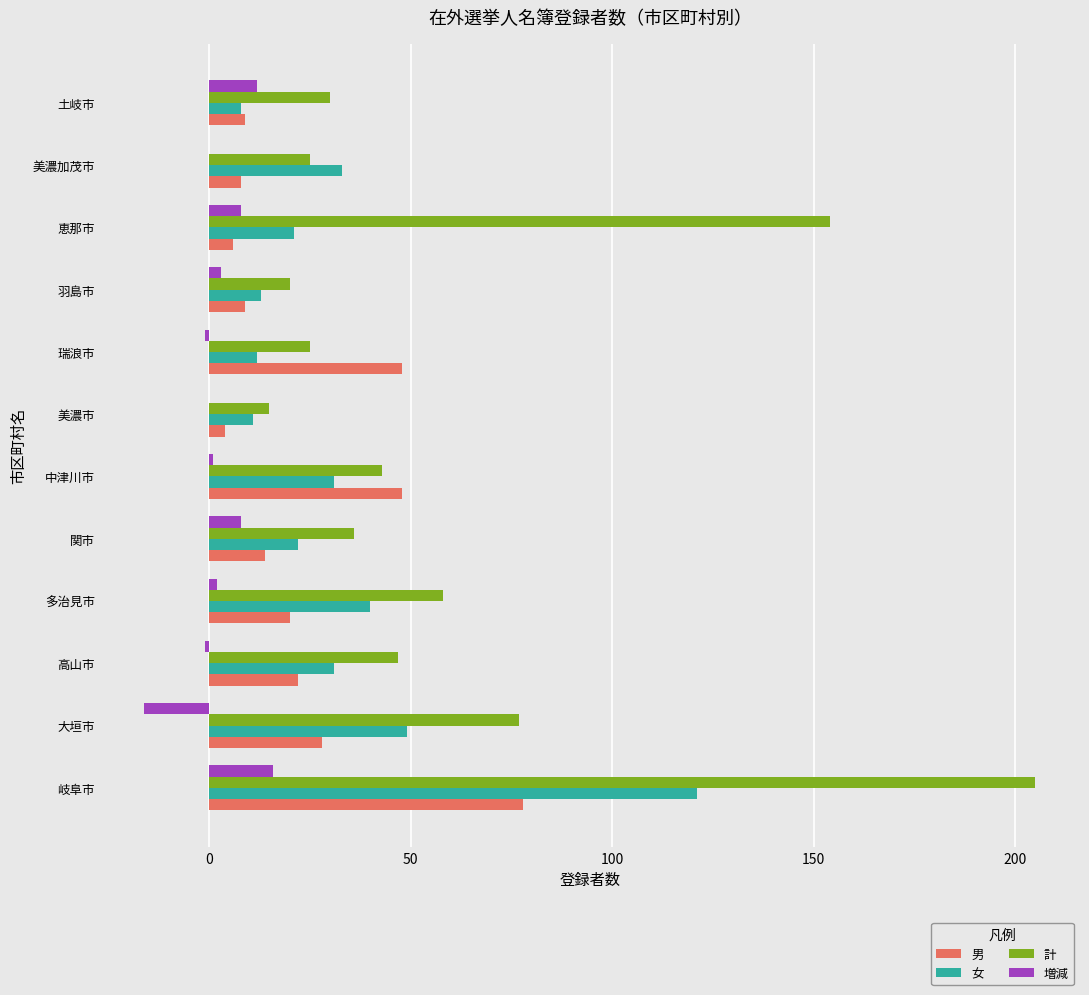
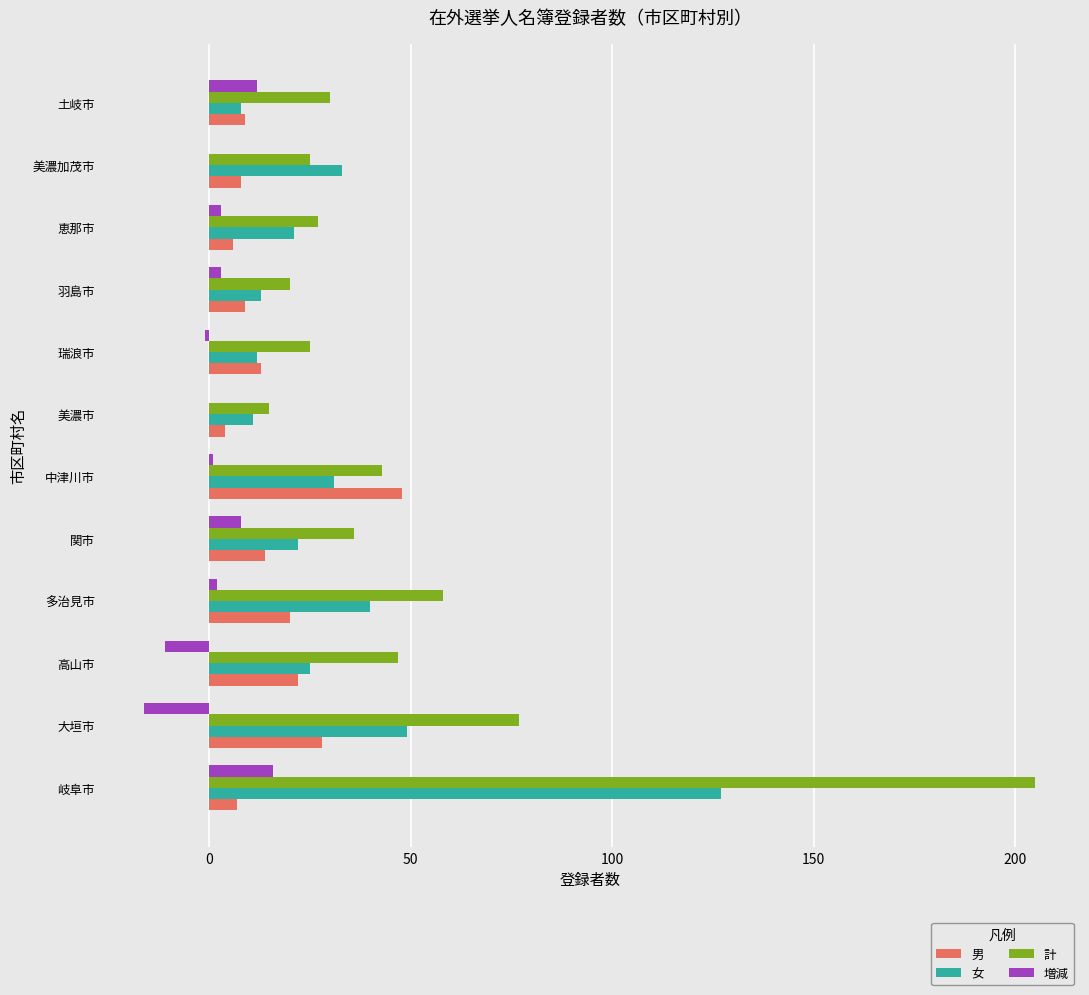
増減, 恵那市: 8 -> 3
計, 恵那市: 154 -> 27
男, 瑞浪市: 48 -> 13
増減, 高山市: -1 -> -11
女, 高山市: 31 -> 25
女, 岐阜市: 121 -> 127
男, 岐阜市: 78 -> 7
